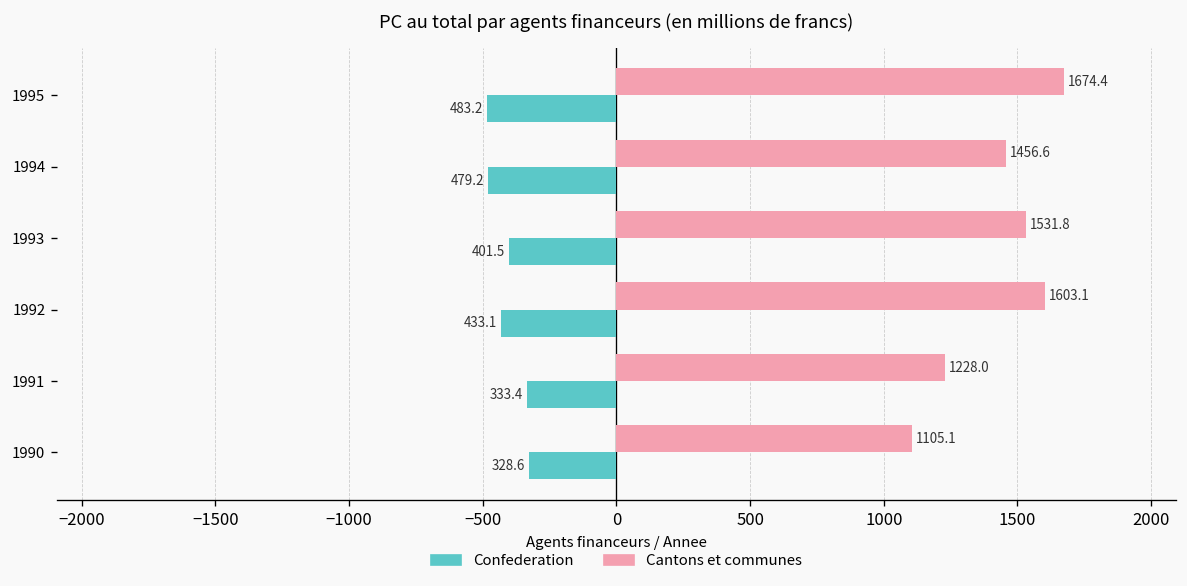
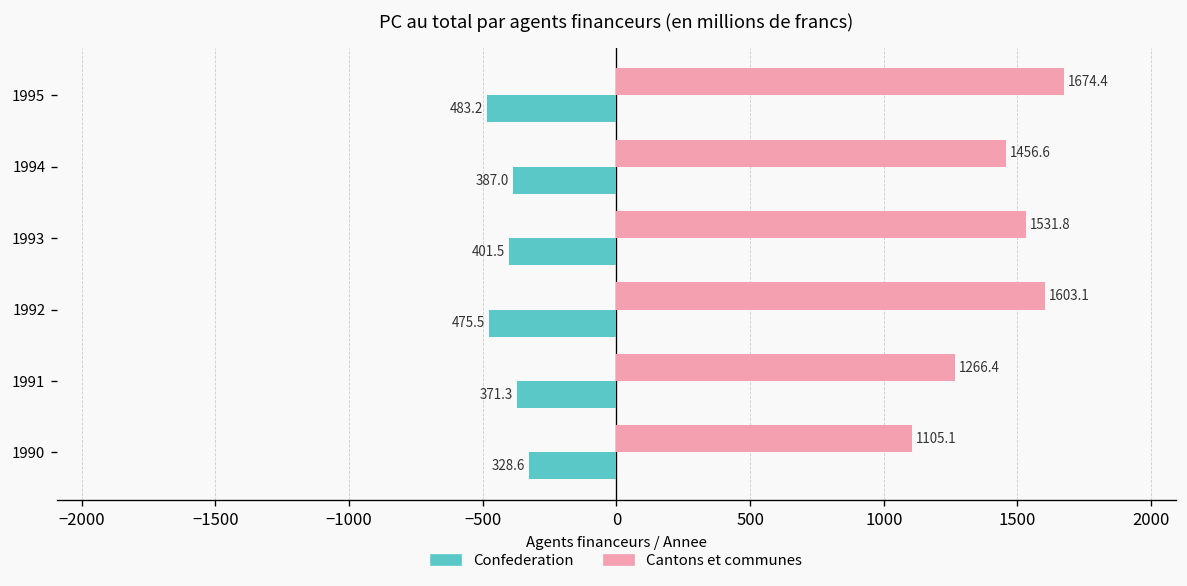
Confederation, 1994: 479.2 -> 387.0
Confederation, 1992: 433.1 -> 475.5
Cantons et communes, 1991: 1228.0 -> 1266.4
Confederation, 1991: 333.4 -> 371.3
